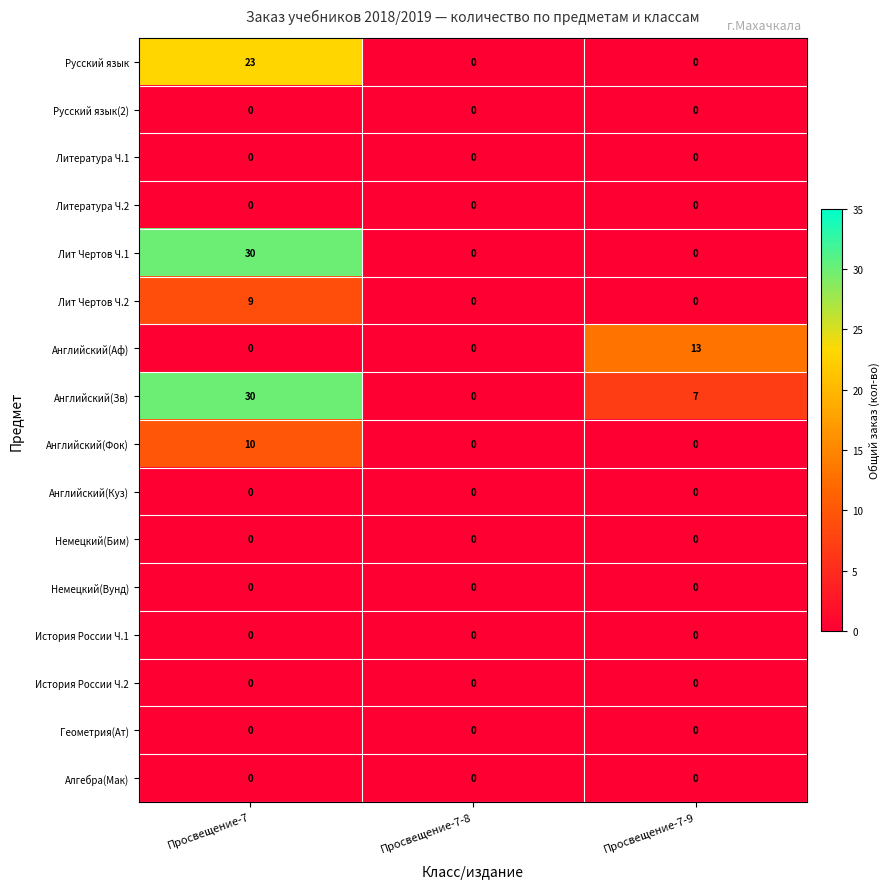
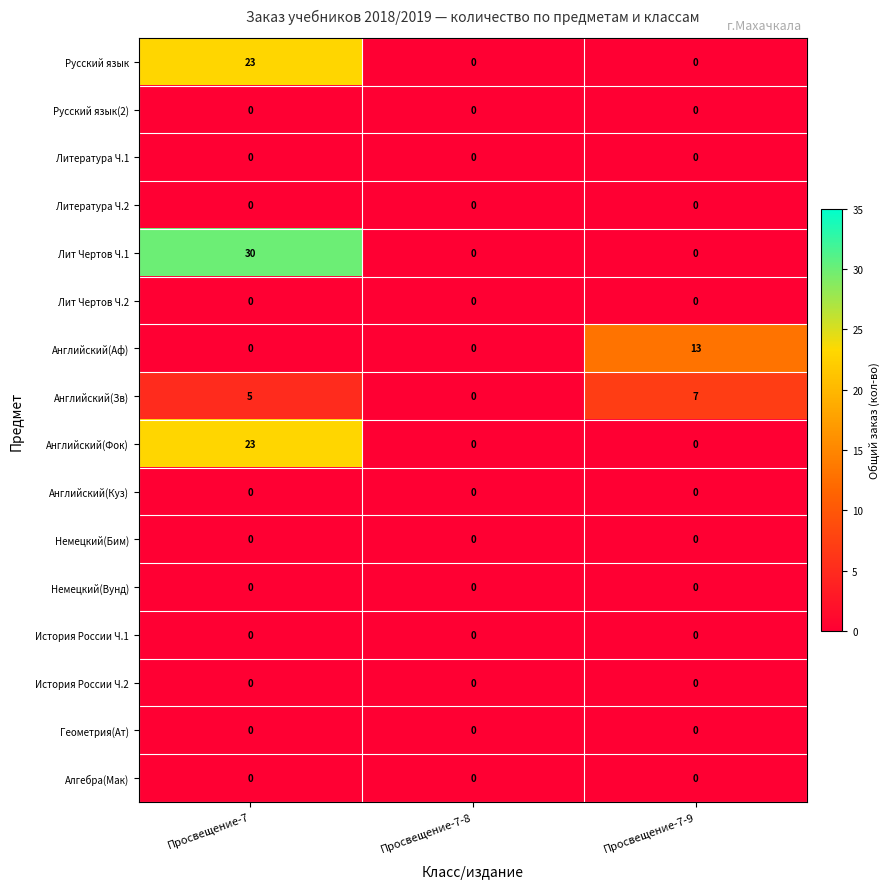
Лит Чертов Ч.2, Просвещение-7: 9 -> 0
Английский(Зв), Просвещение-7: 30 -> 5
Английский(Фок), Просвещение-7: 10 -> 23
